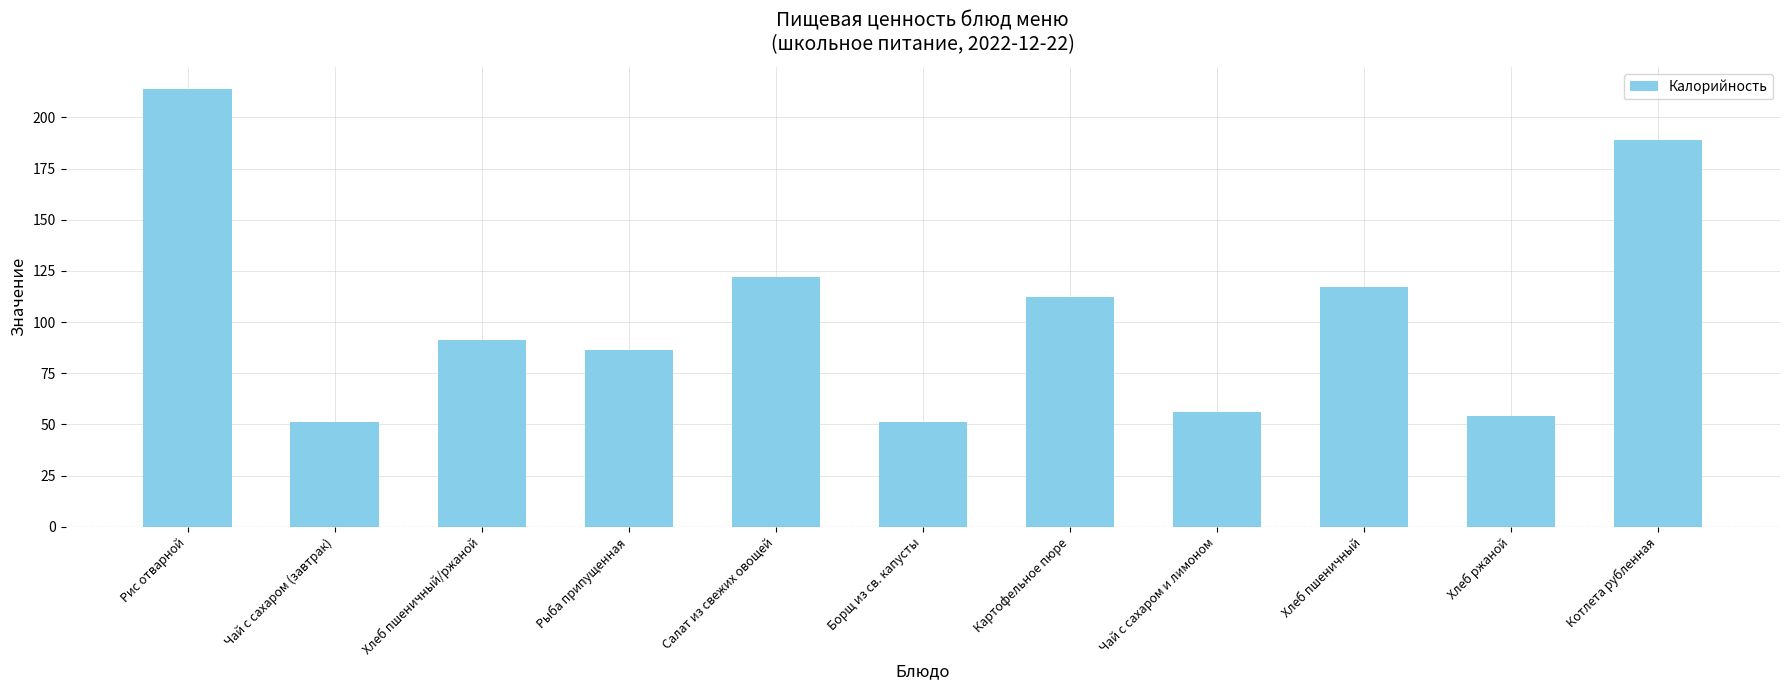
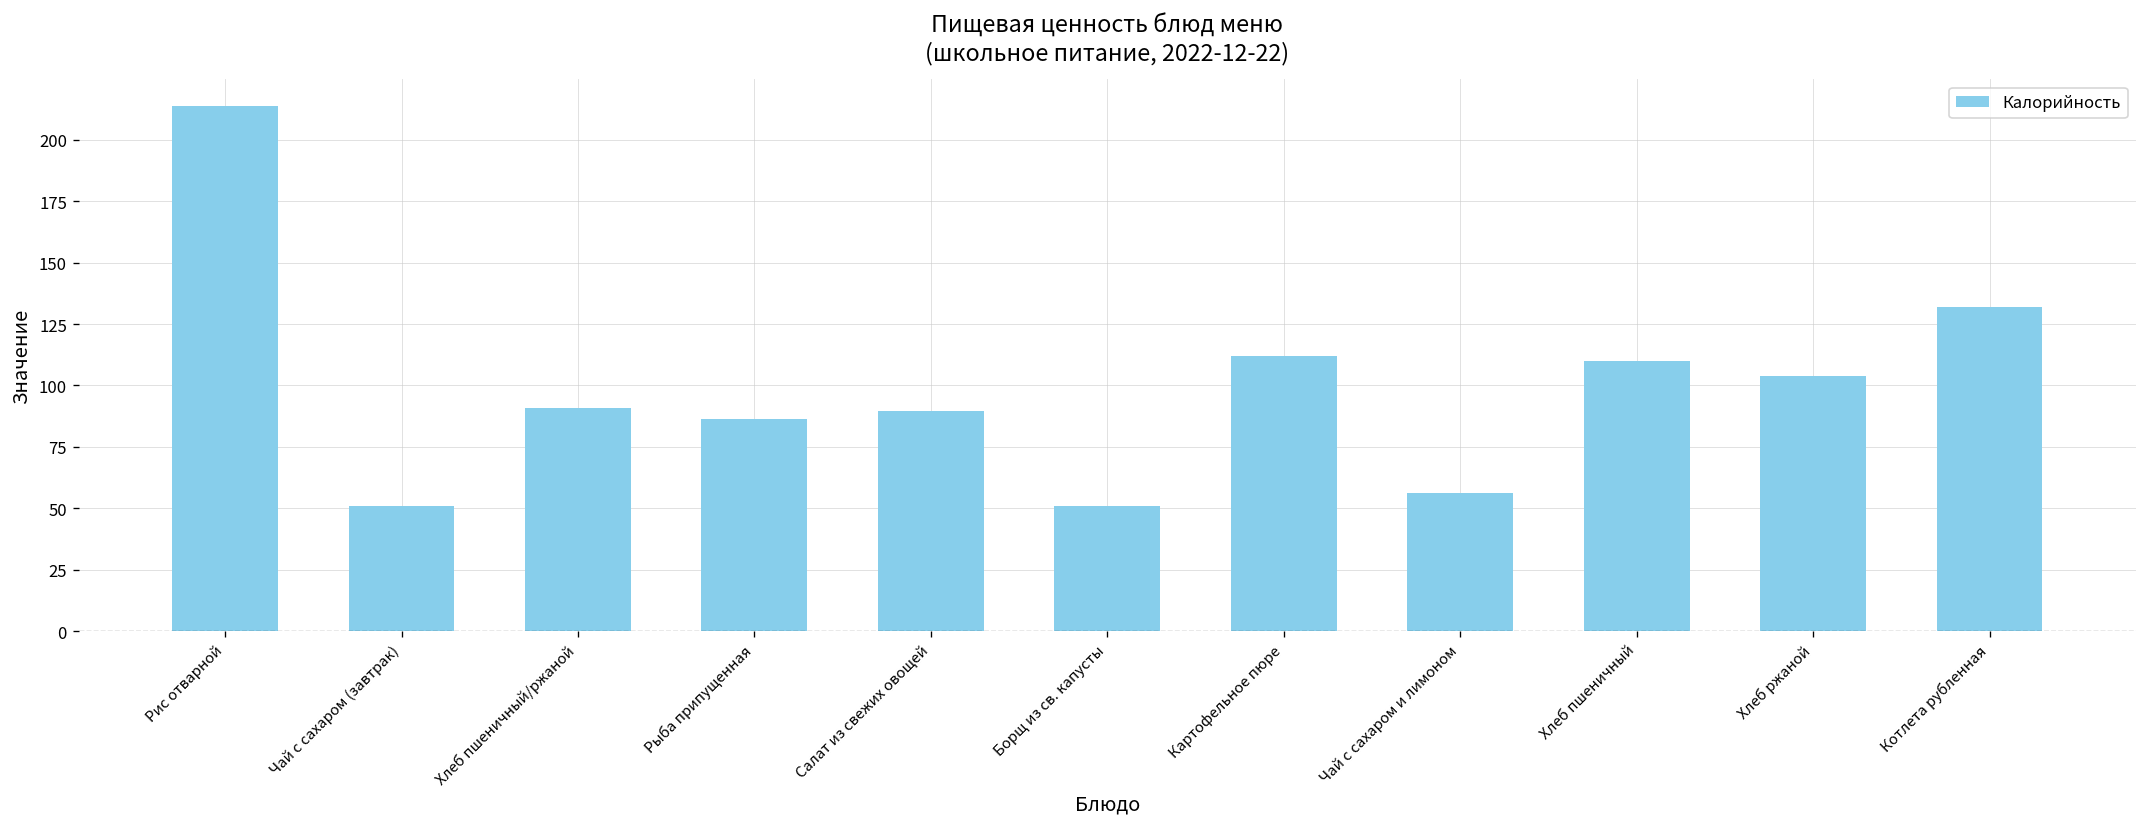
Салат из свежих овощей: 122 -> 90
Хлеб пшеничный: 117 -> 110
Хлеб ржаной: 54 -> 104
Котлета рубленная: 189 -> 132
